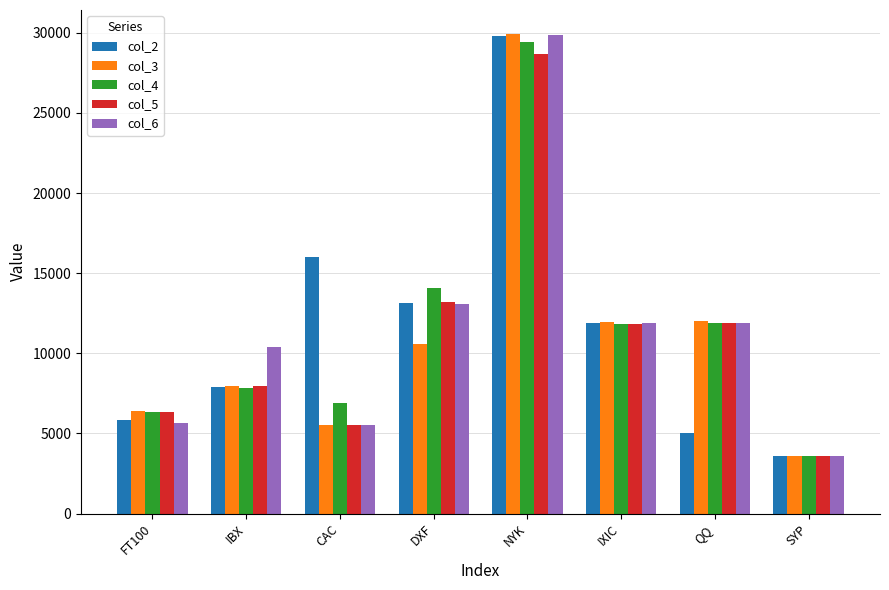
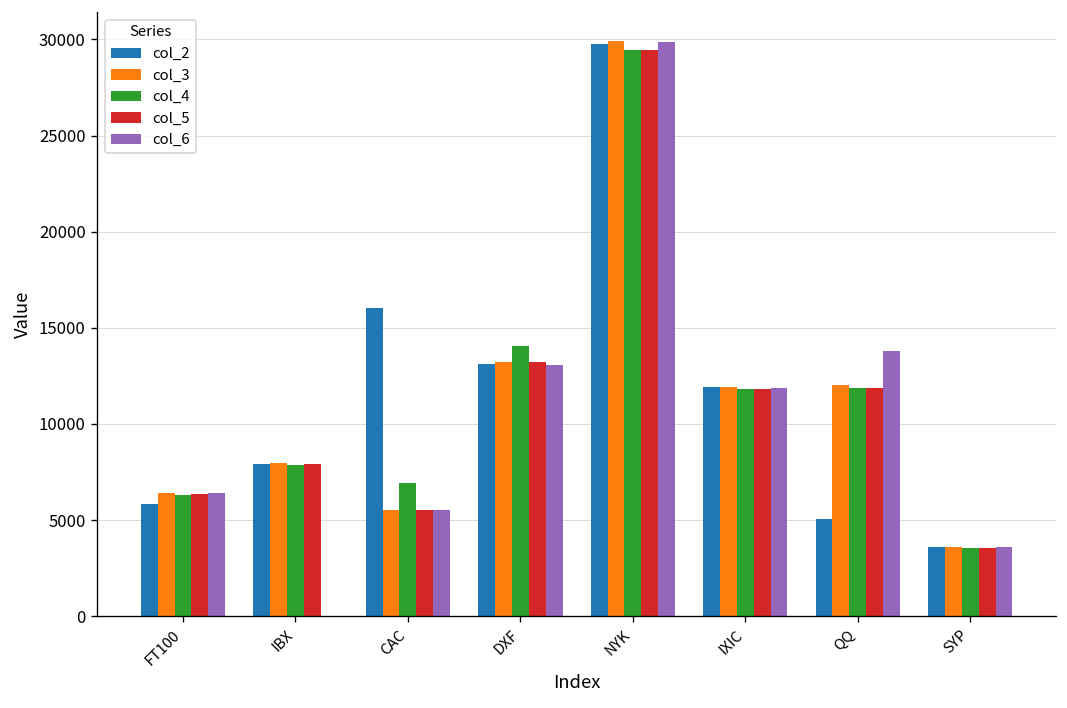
col_6, FT100: 5600 -> 6400
col_6, IBX: 10400 -> 0
col_3, DXF: 10600 -> 13200
col_5, NYK: 28700 -> 29400
col_6, QQ: 11900 -> 13800
